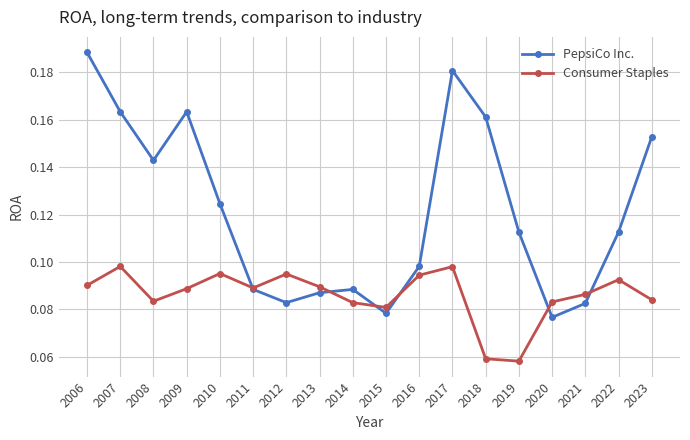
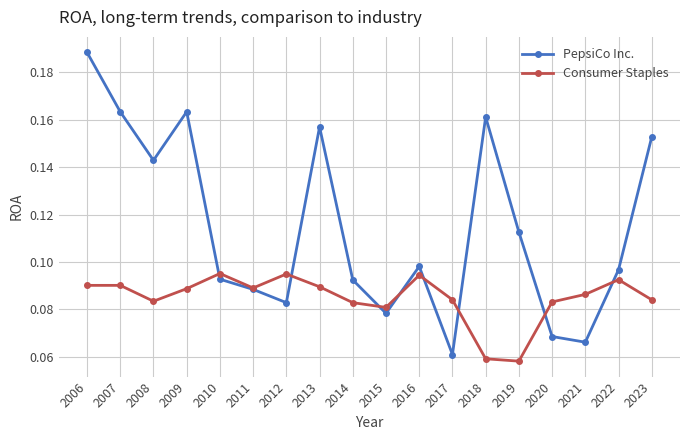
Consumer Staples, 2007: 0.098 -> 0.090
PepsiCo Inc., 2010: 0.125 -> 0.093
PepsiCo Inc., 2013: 0.087 -> 0.157
PepsiCo Inc., 2014: 0.088 -> 0.092
PepsiCo Inc., 2017: 0.181 -> 0.061
Consumer Staples, 2017: 0.098 -> 0.084
PepsiCo Inc., 2020: 0.077 -> 0.069
PepsiCo Inc., 2021: 0.083 -> 0.066
PepsiCo Inc., 2022: 0.113 -> 0.097
